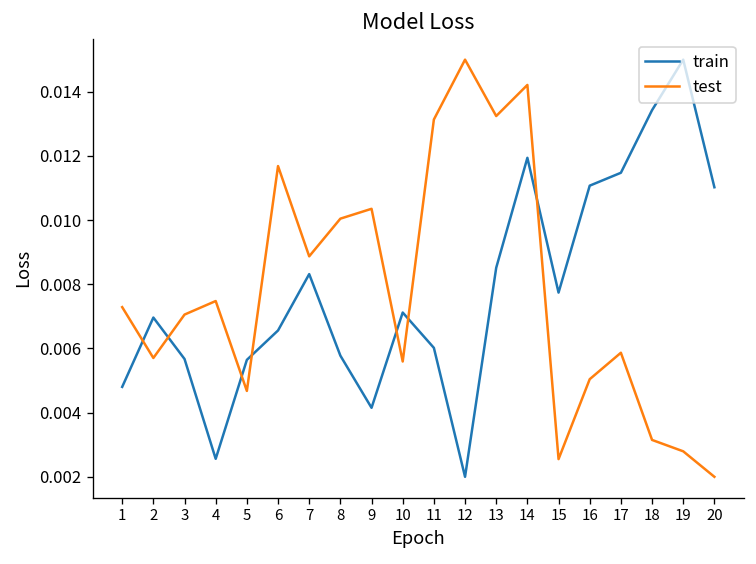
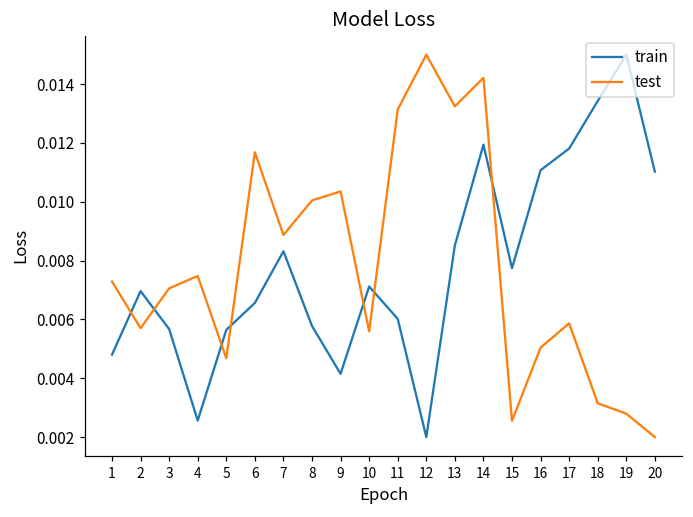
train, 17: 0.0115 -> 0.0118
